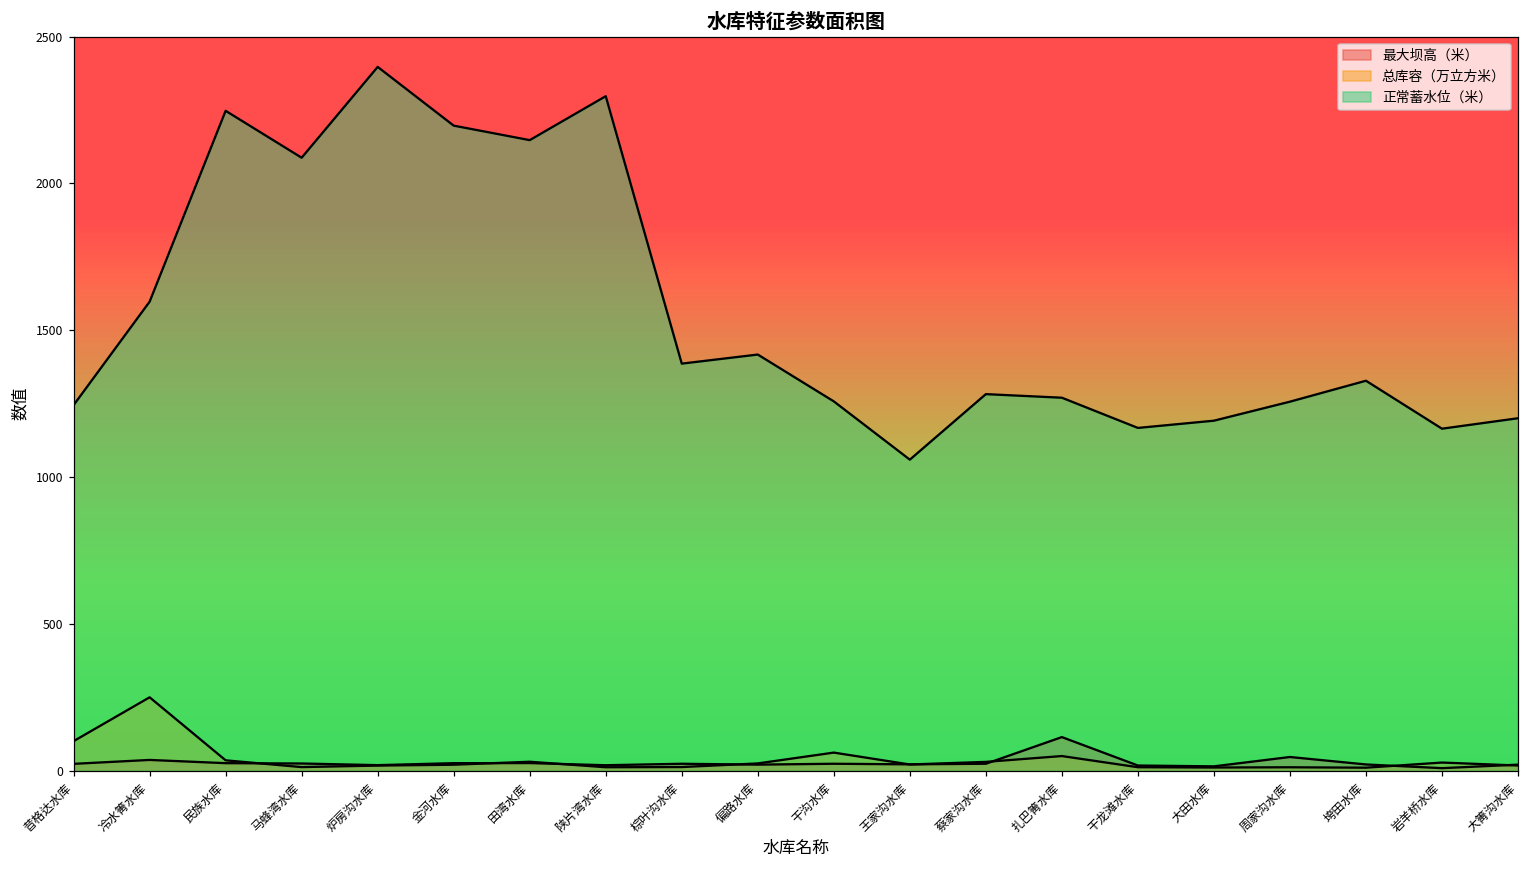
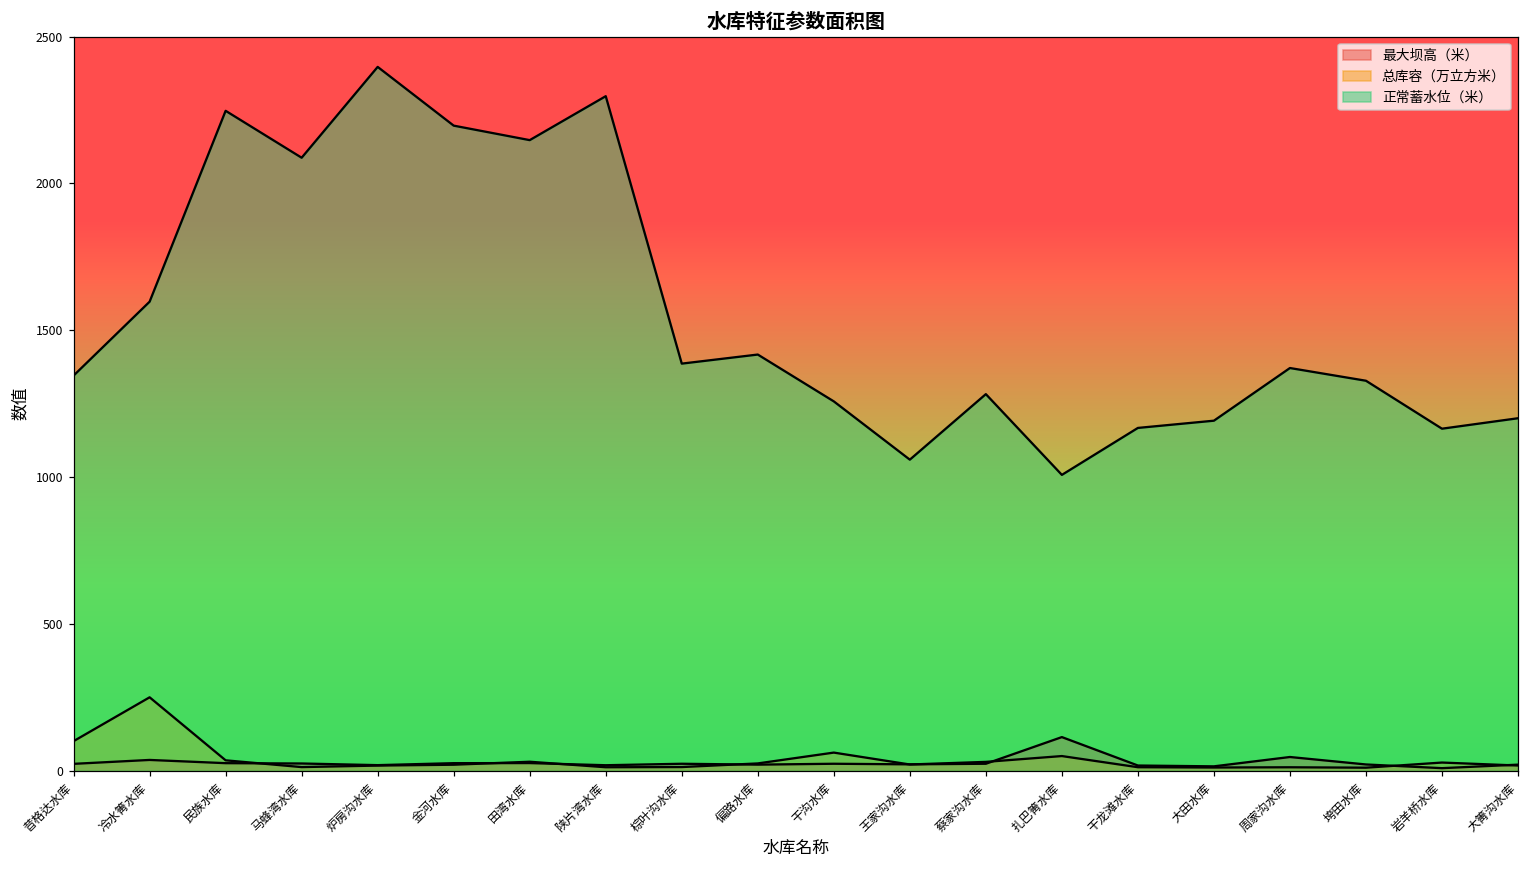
正常蓄水位（米）, 昔格达水库: 1250 -> 1350
正常蓄水位（米）, 扎巴箐水库: 1270 -> 1010
正常蓄水位（米）, 周家沟水库: 1260 -> 1370
